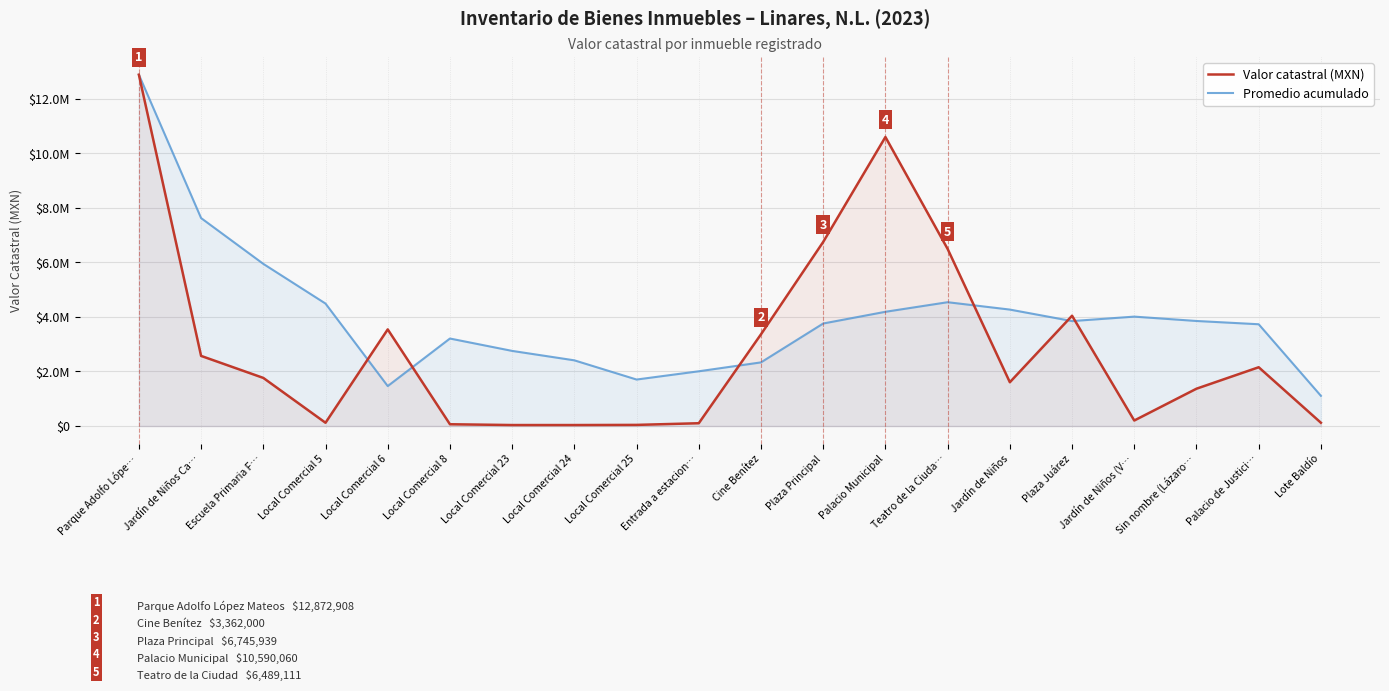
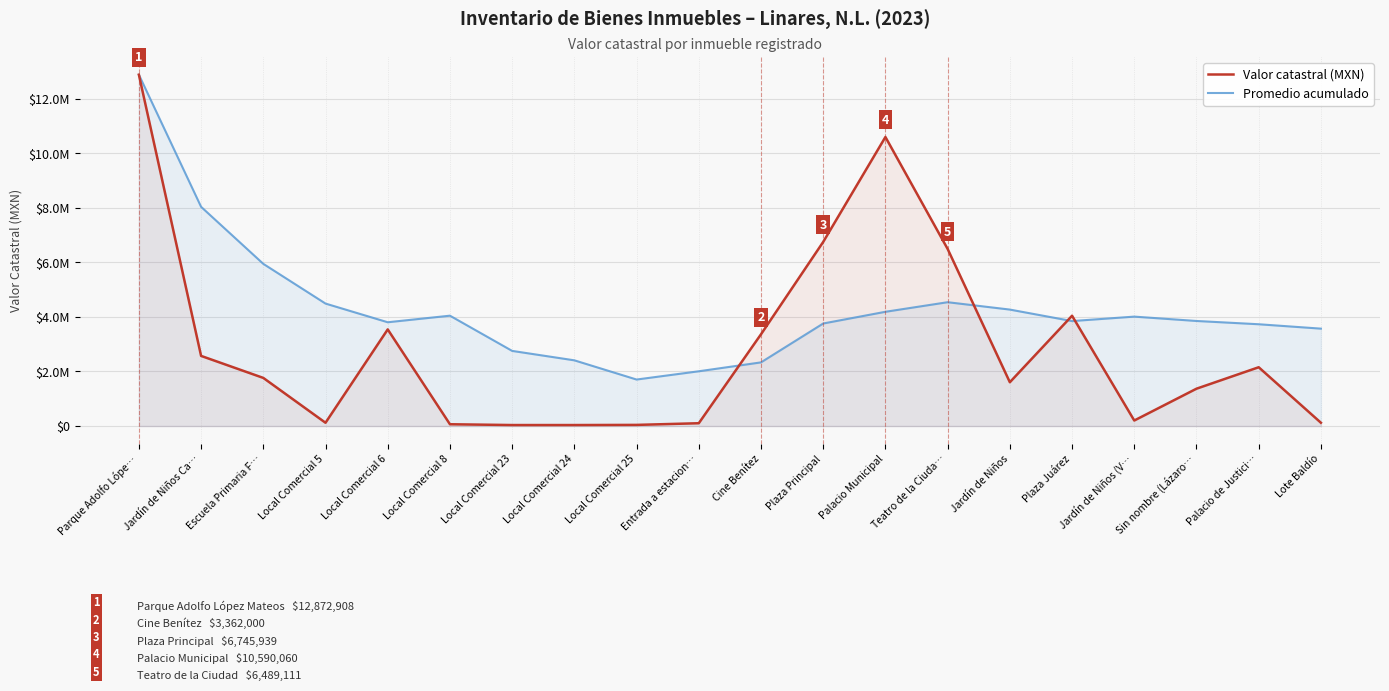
Promedio acumulado, Jardín de Niños Ca…: $7600000 -> $8000000
Promedio acumulado, Local Comercial 6: $1500000 -> $3800000
Promedio acumulado, Local Comercial 8: $3200000 -> $4000000
Promedio acumulado, Lote Baldío: $1100000 -> $3600000
